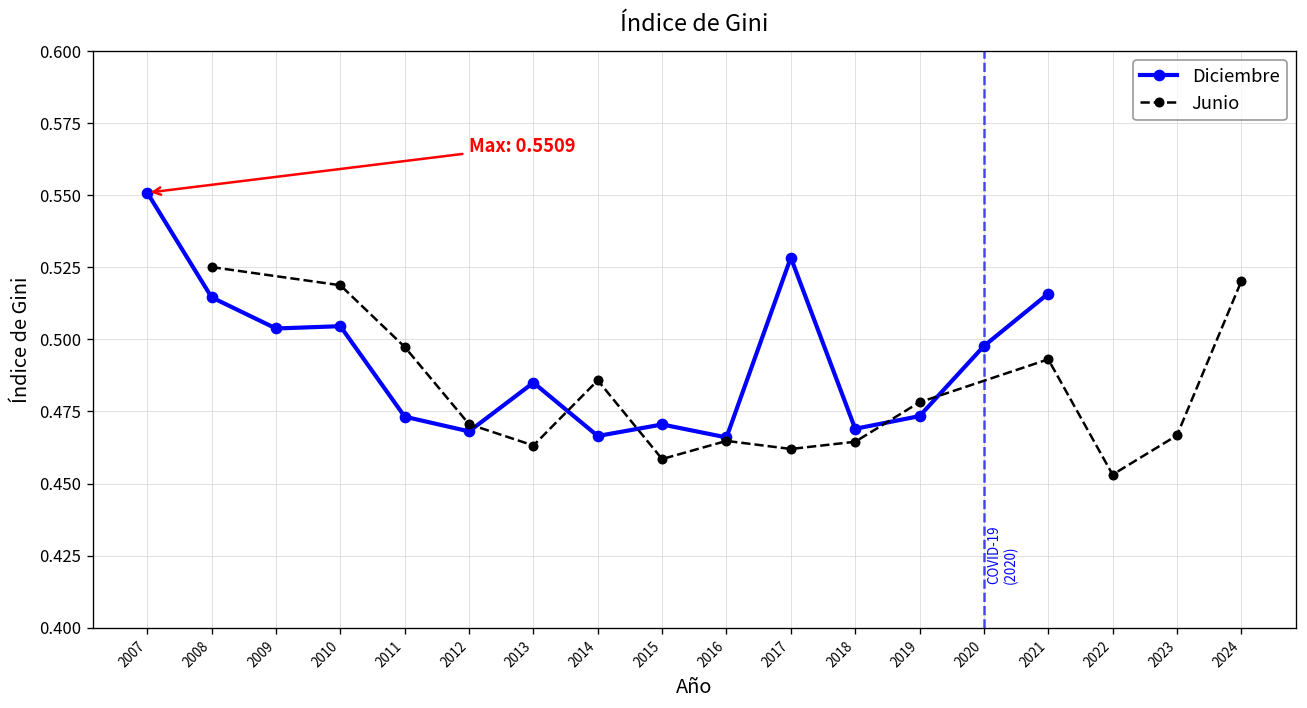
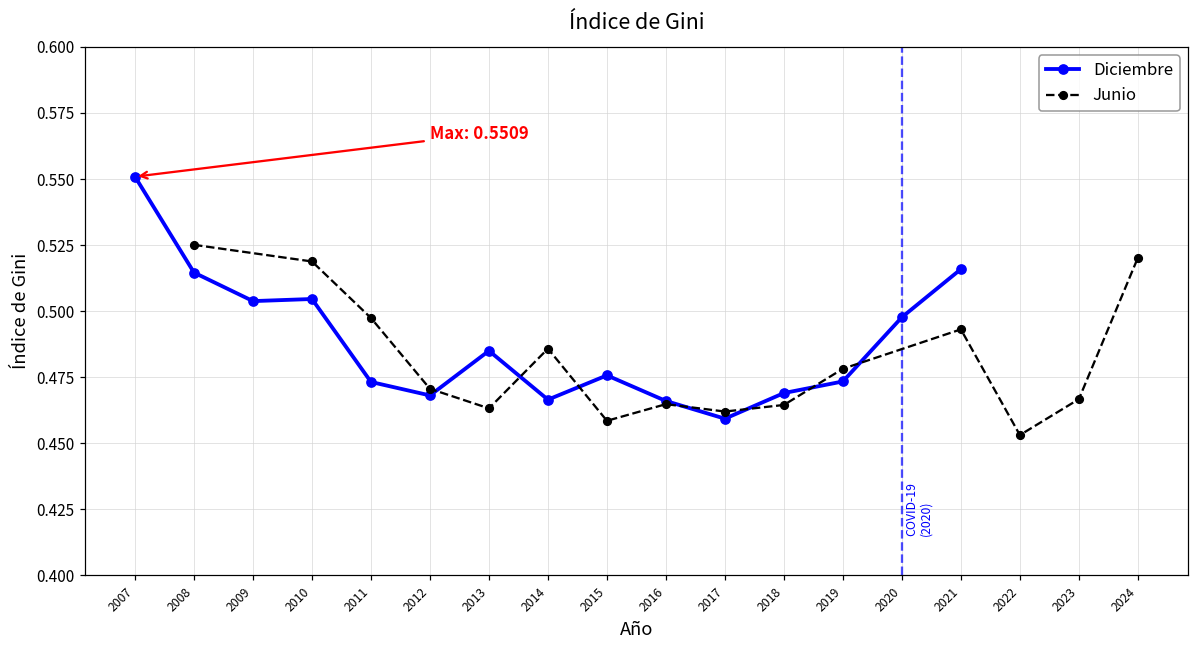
Diciembre, 2015: 0.471 -> 0.476
Diciembre, 2017: 0.528 -> 0.459
